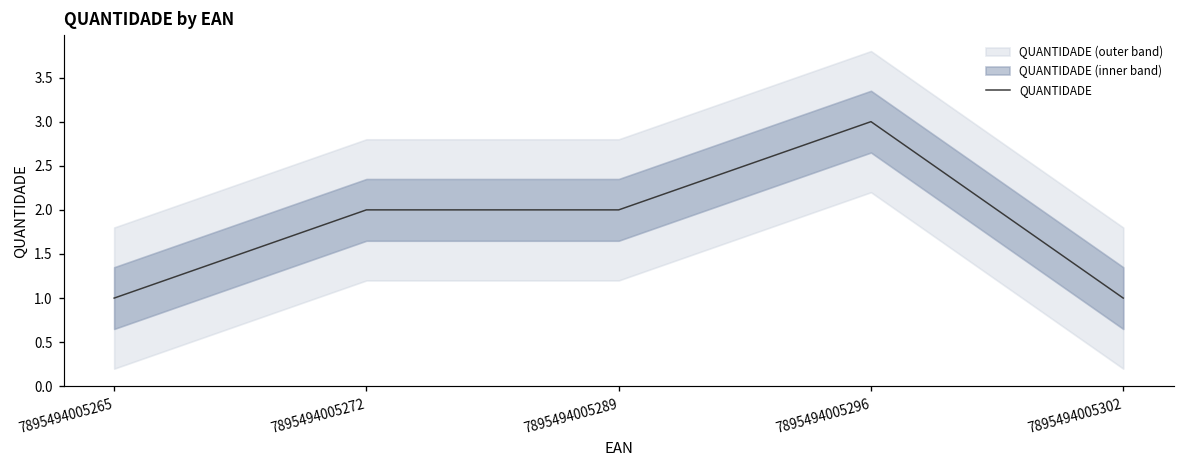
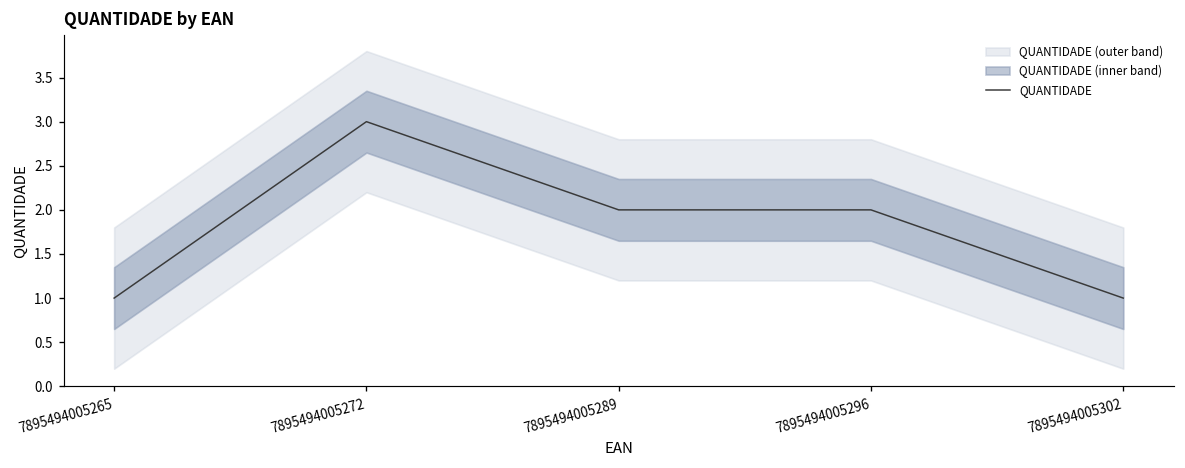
QUANTIDADE, 7895494005272: 2 -> 3
QUANTIDADE, 7895494005296: 3 -> 2
